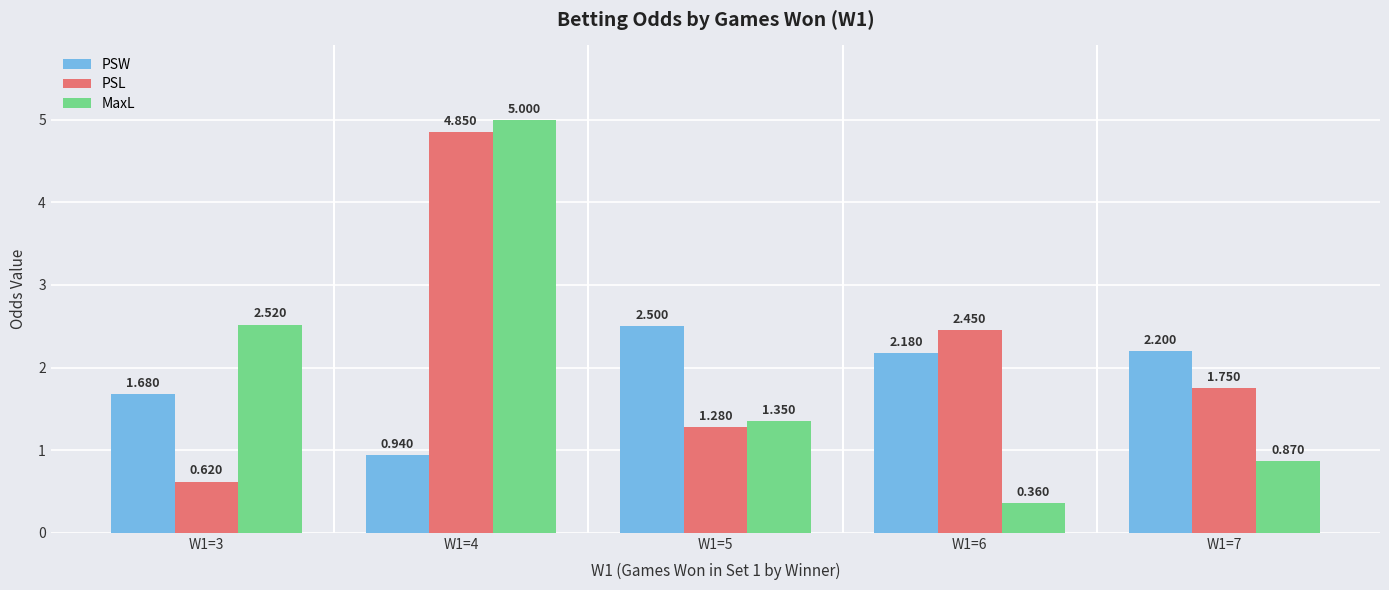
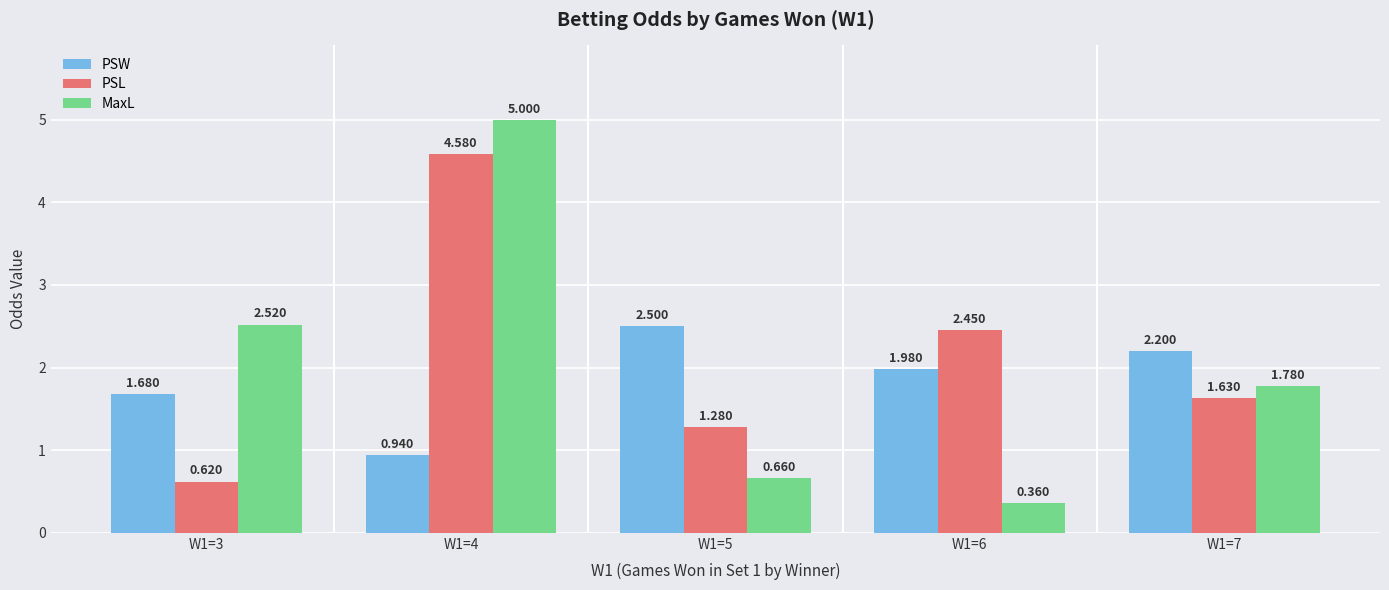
PSL, W1=4: 4.850 -> 4.580
MaxL, W1=5: 1.350 -> 0.660
PSW, W1=6: 2.180 -> 1.980
PSL, W1=7: 1.750 -> 1.630
MaxL, W1=7: 0.870 -> 1.780
